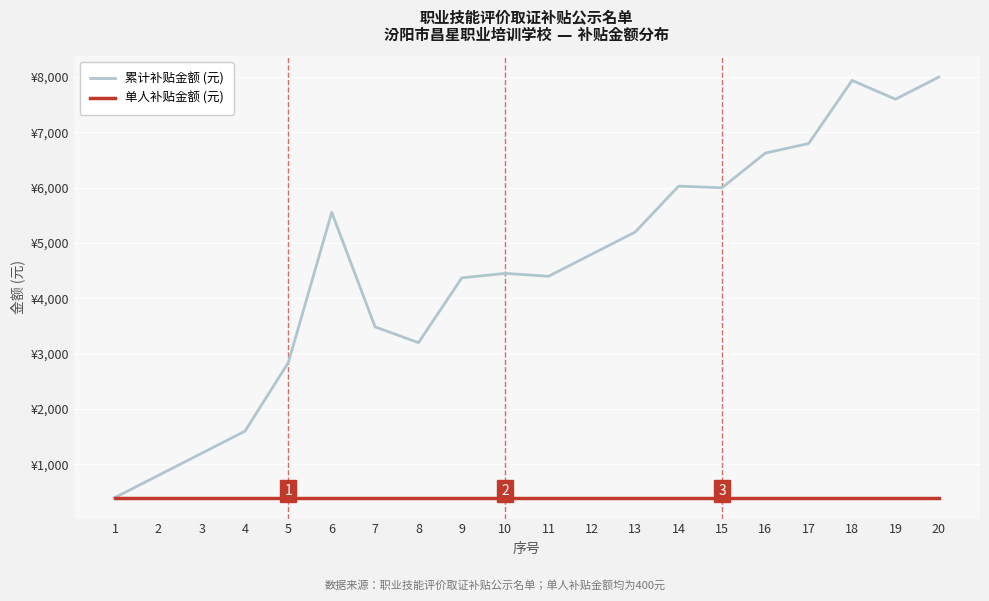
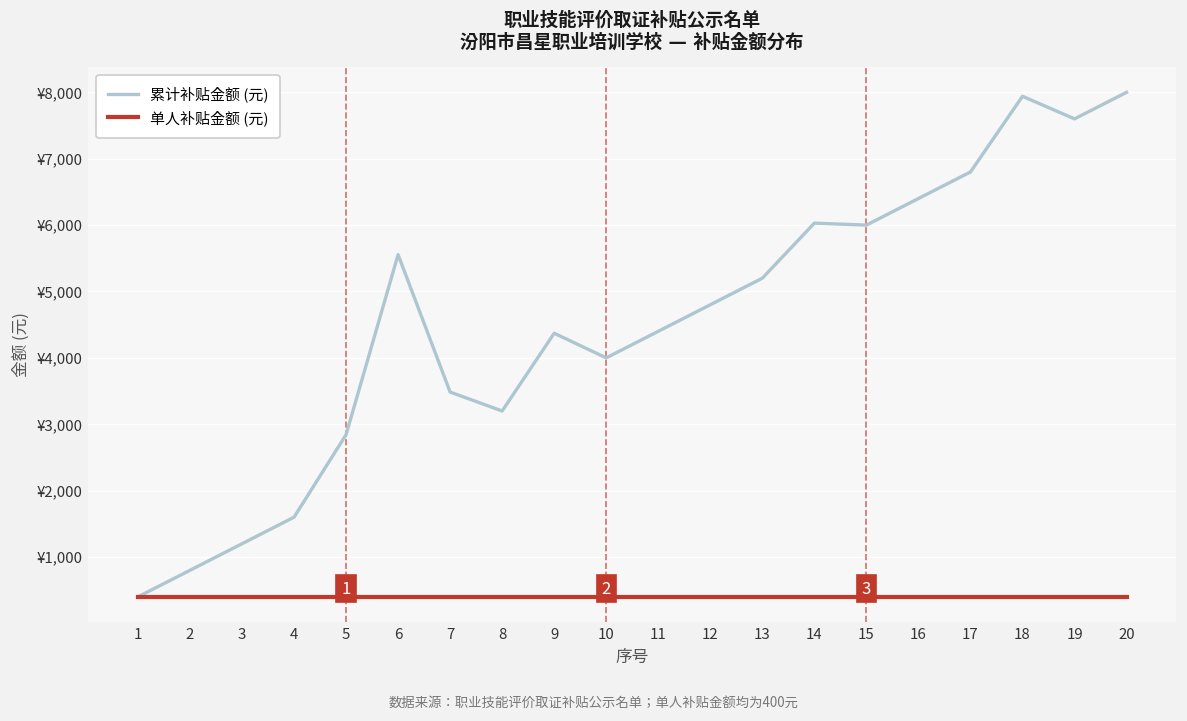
累计补贴金额 (元), 10: ¥4,500 -> ¥4,000
累计补贴金额 (元), 16: ¥6,600 -> ¥6,400
